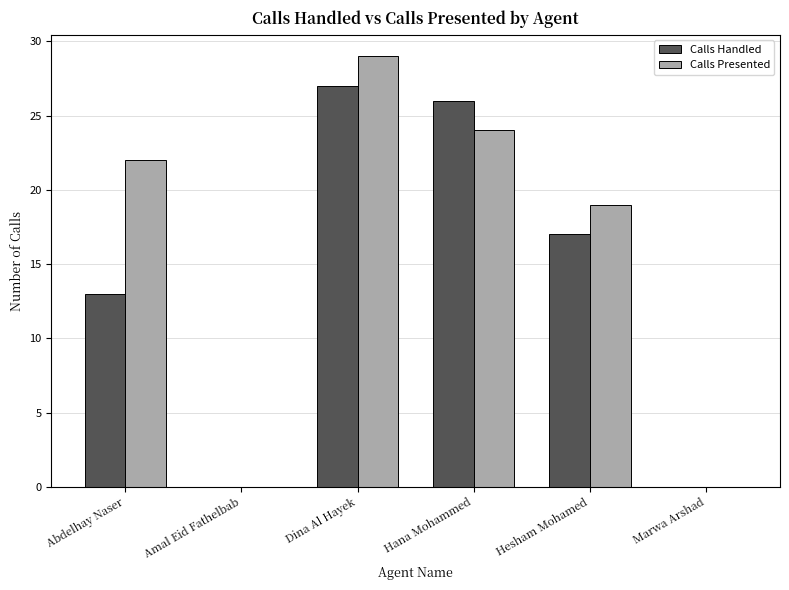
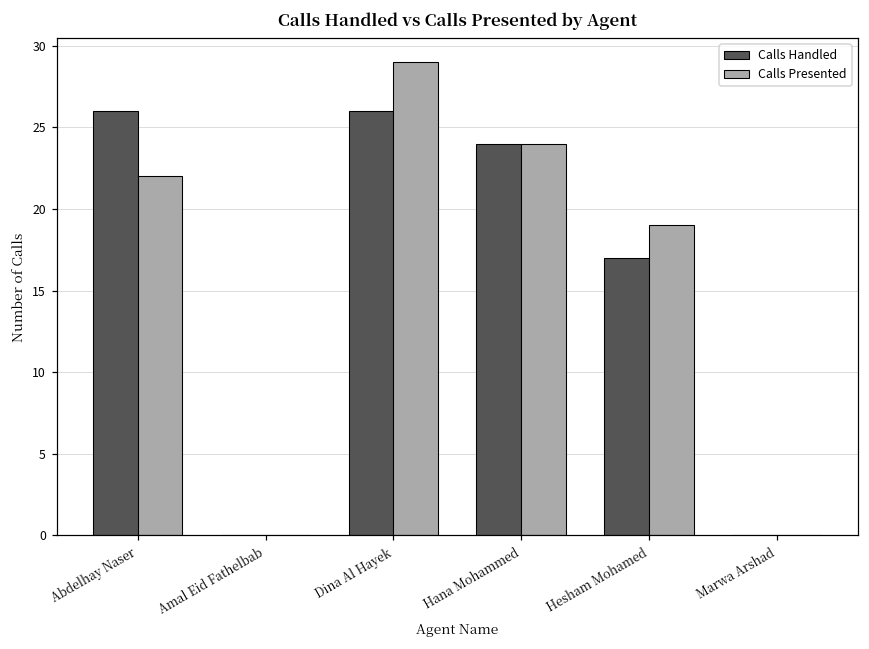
Calls Handled, Abdelhay Naser: 13 -> 26
Calls Handled, Dina Al Hayek: 27 -> 26
Calls Handled, Hana Mohammed: 26 -> 24
